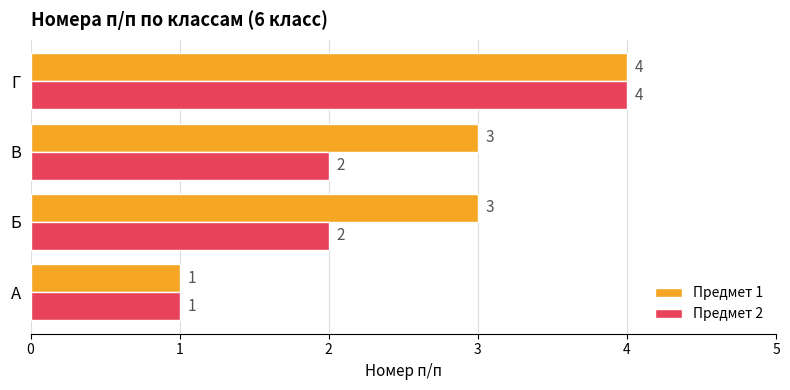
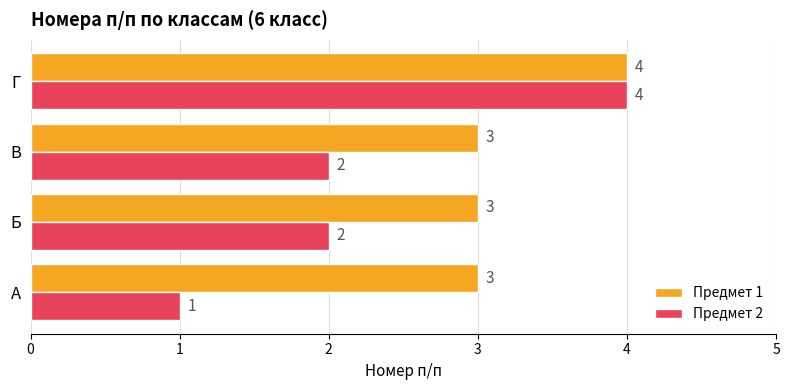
Предмет 1, А: 1 -> 3
